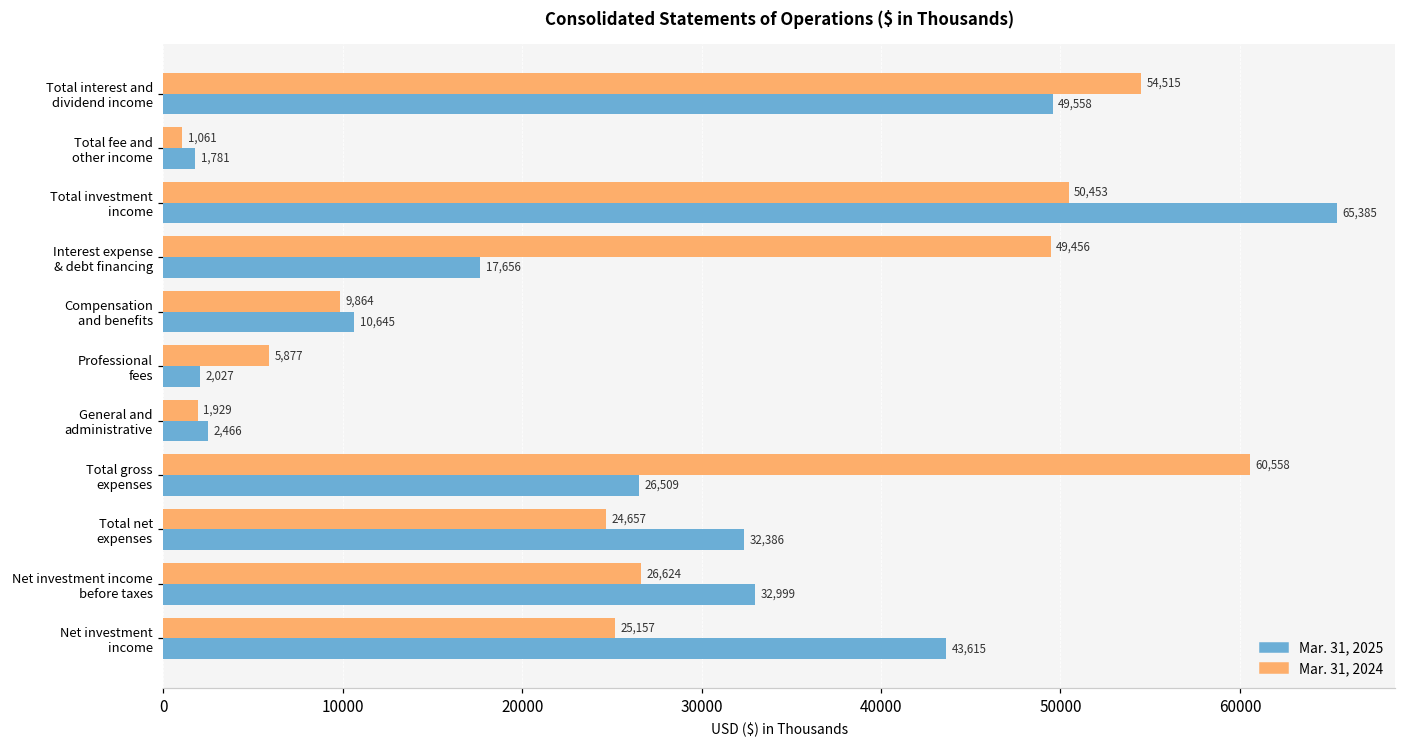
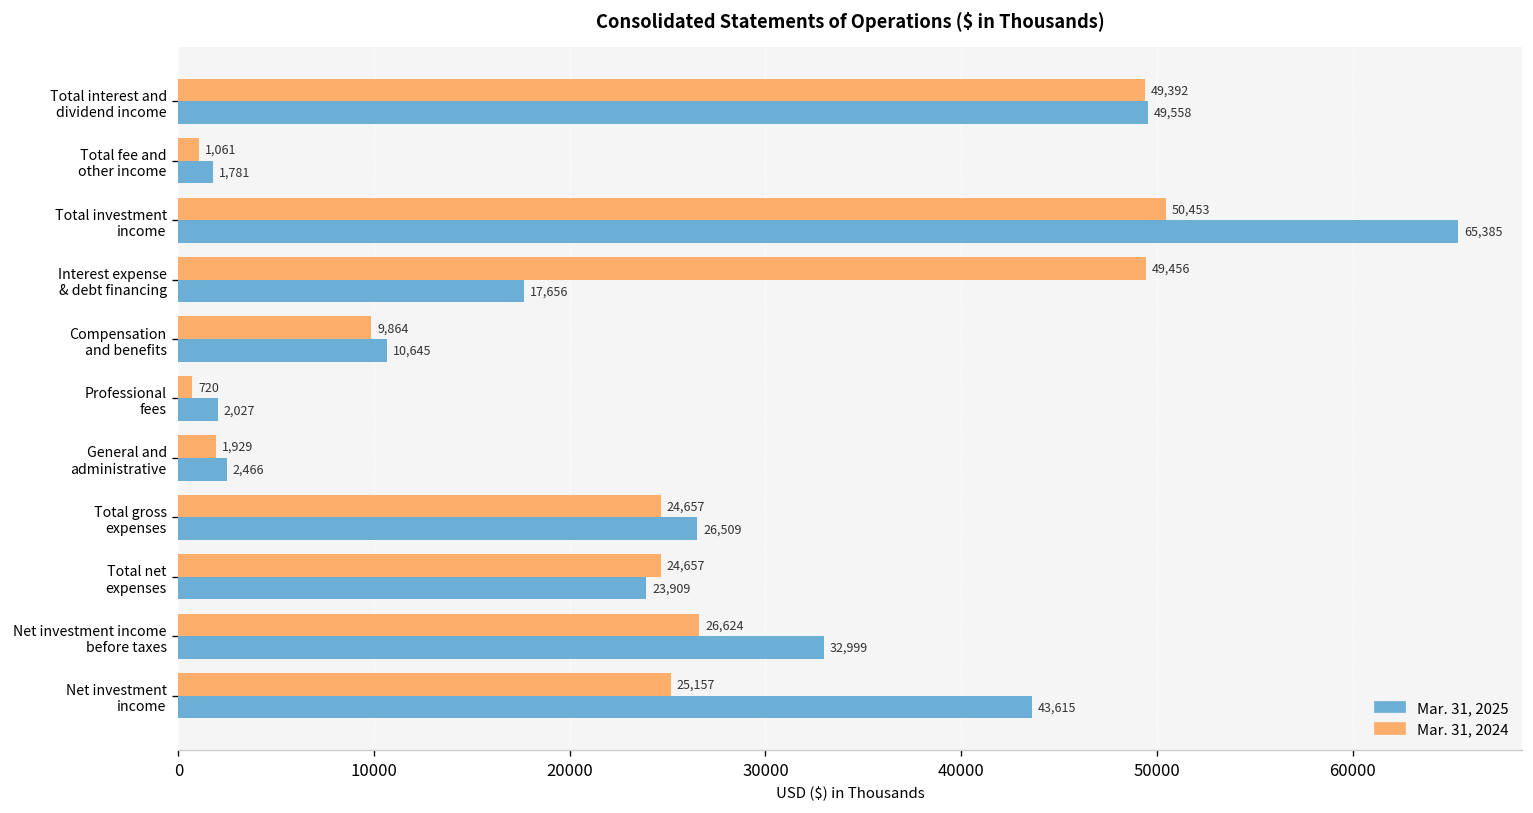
Mar. 31, 2024, Total interest and dividend income: 54,515 -> 49,392
Mar. 31, 2024, Professional fees: 5,877 -> 720
Mar. 31, 2024, Total gross expenses: 60,558 -> 24,657
Mar. 31, 2025, Total net expenses: 32,386 -> 23,909
